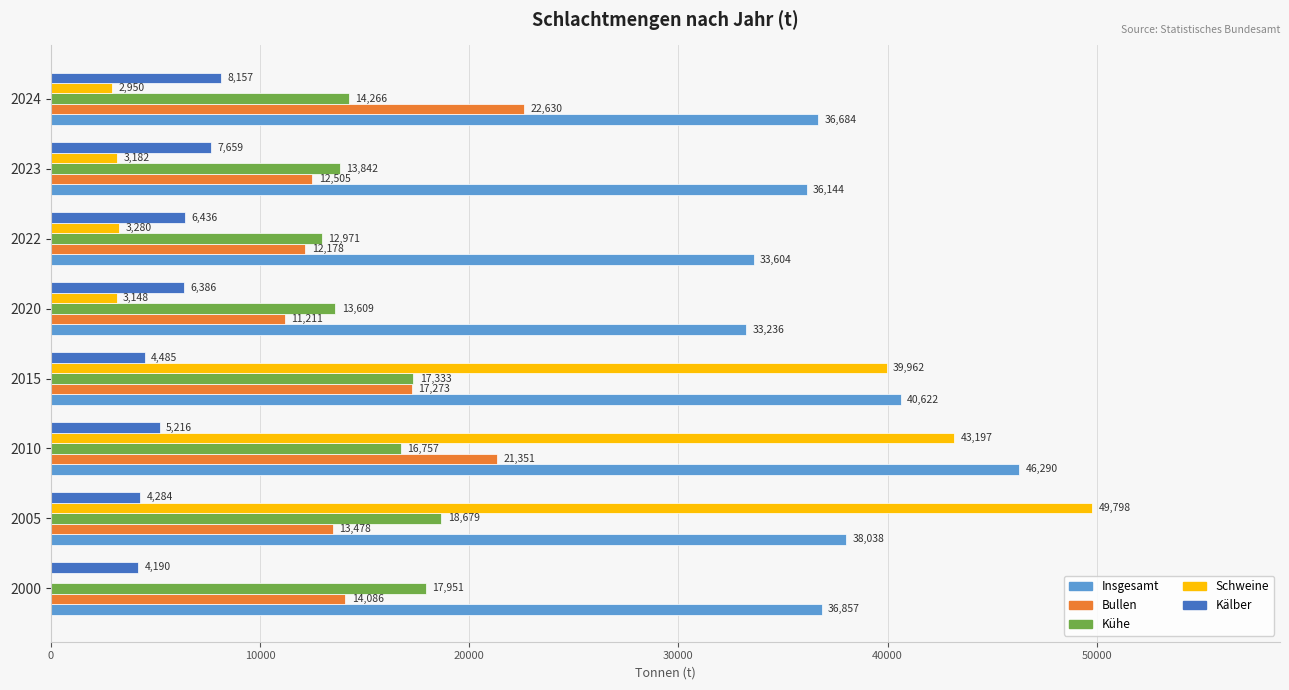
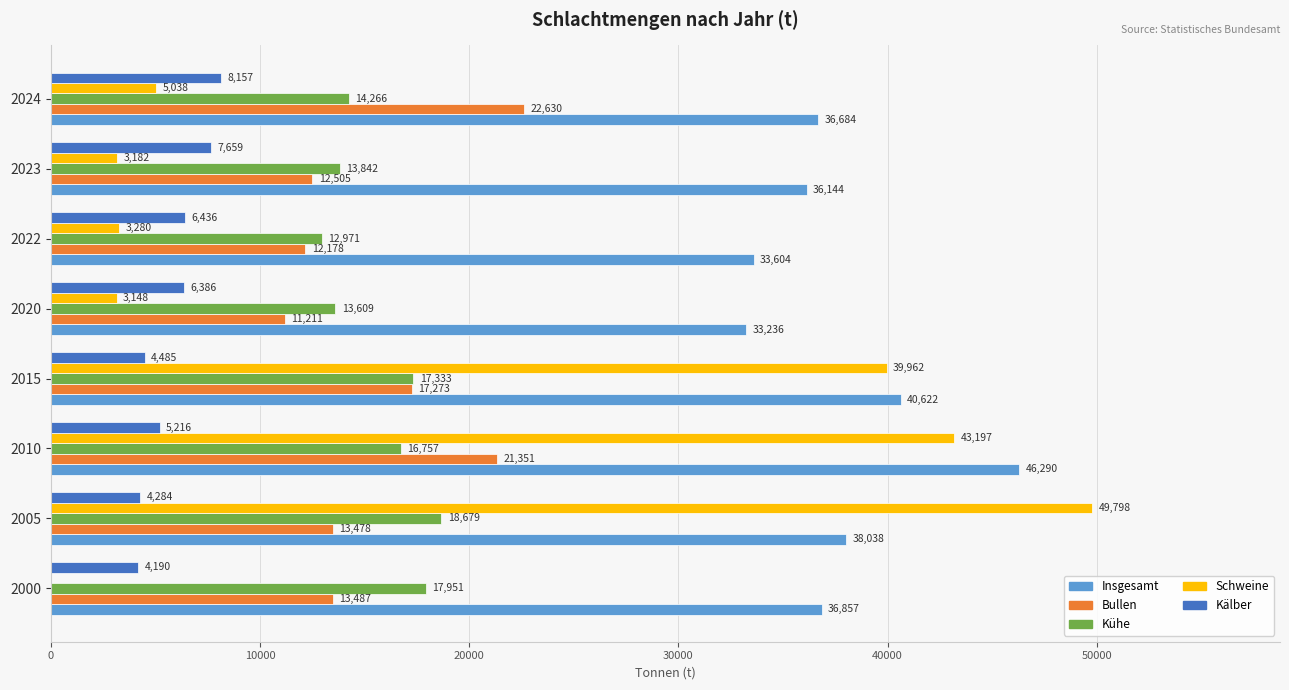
Schweine, 2024: 2,950 -> 5,038
Bullen, 2000: 14,086 -> 13,487
